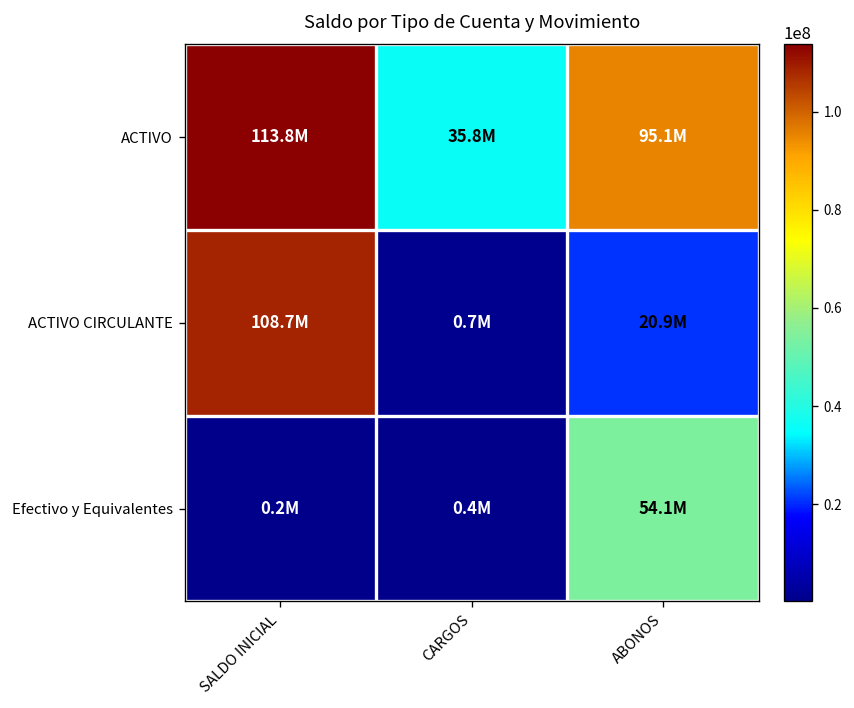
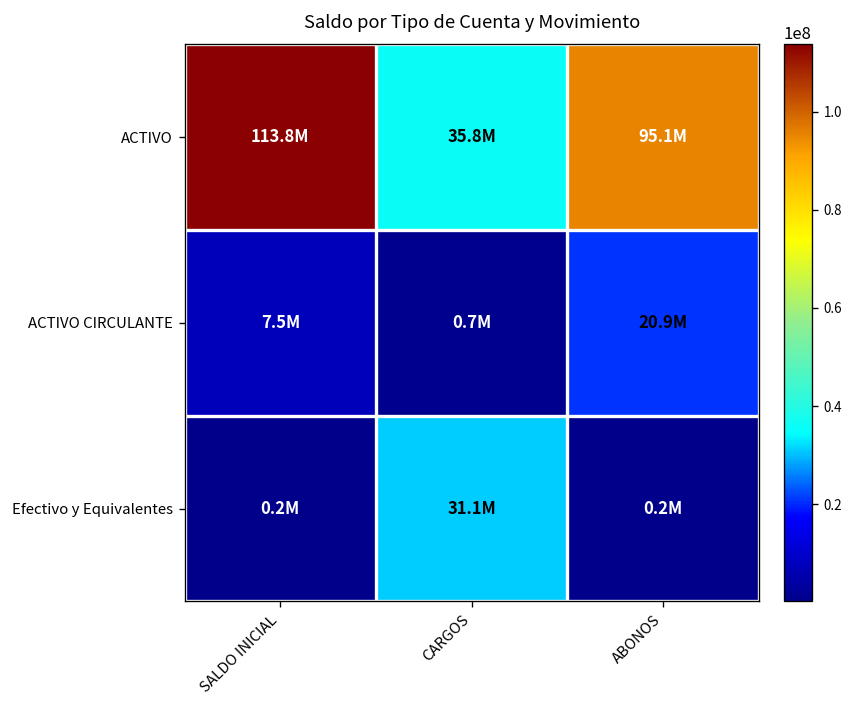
ACTIVO CIRCULANTE, SALDO INICIAL: 108.7M -> 7.5M
Efectivo y Equivalentes, CARGOS: 0.4M -> 31.1M
Efectivo y Equivalentes, ABONOS: 54.1M -> 0.2M
